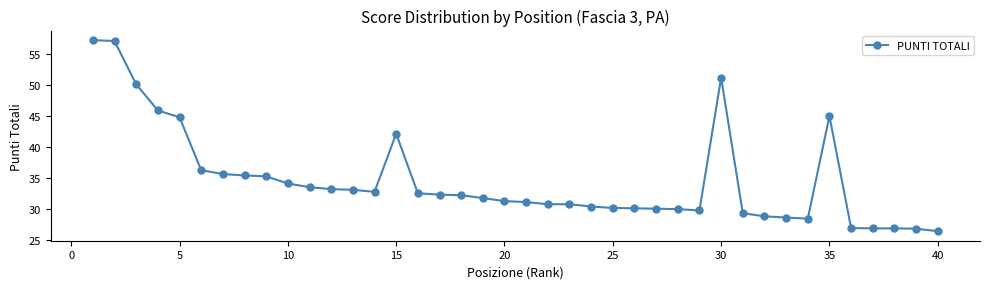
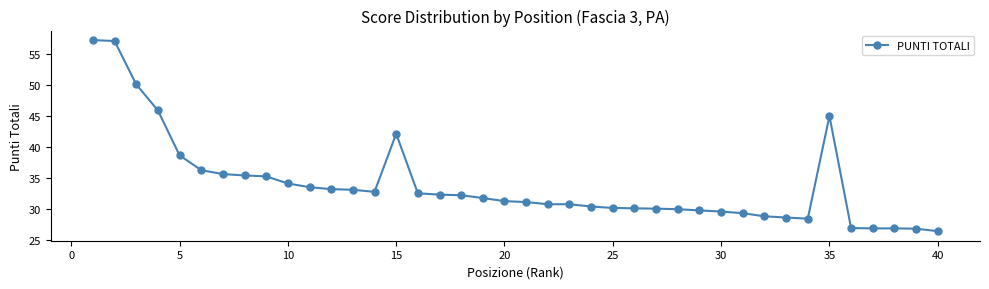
5: 45 -> 39
30: 51 -> 30
